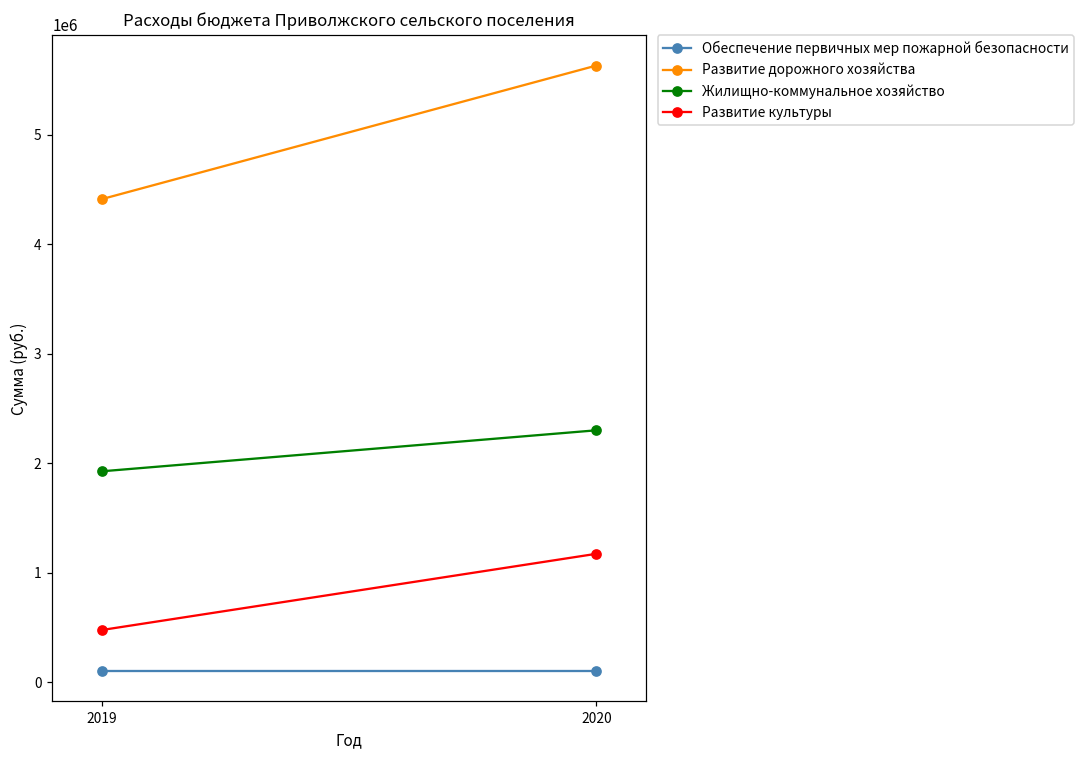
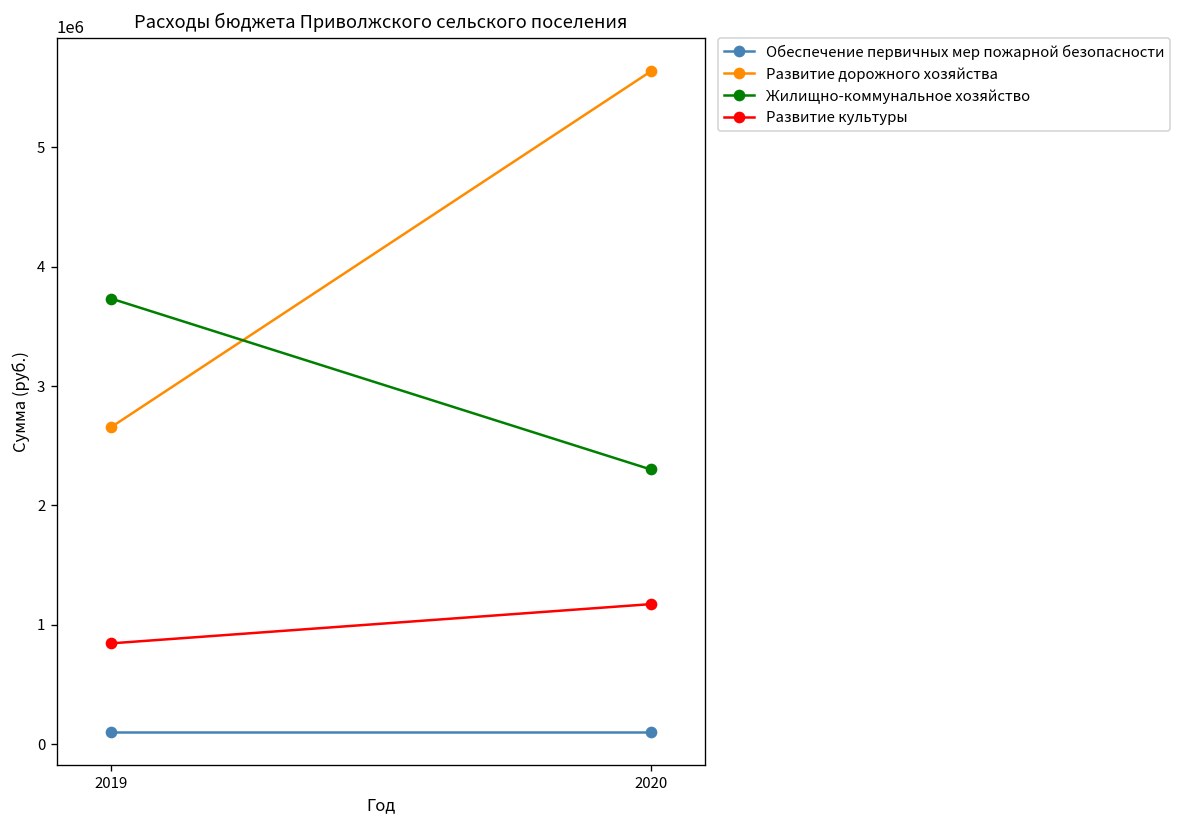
Развитие дорожного хозяйства, 2019: 4400000 -> 2700000
Жилищно-коммунальное хозяйство, 2019: 1900000 -> 3700000
Развитие культуры, 2019: 500000 -> 800000
